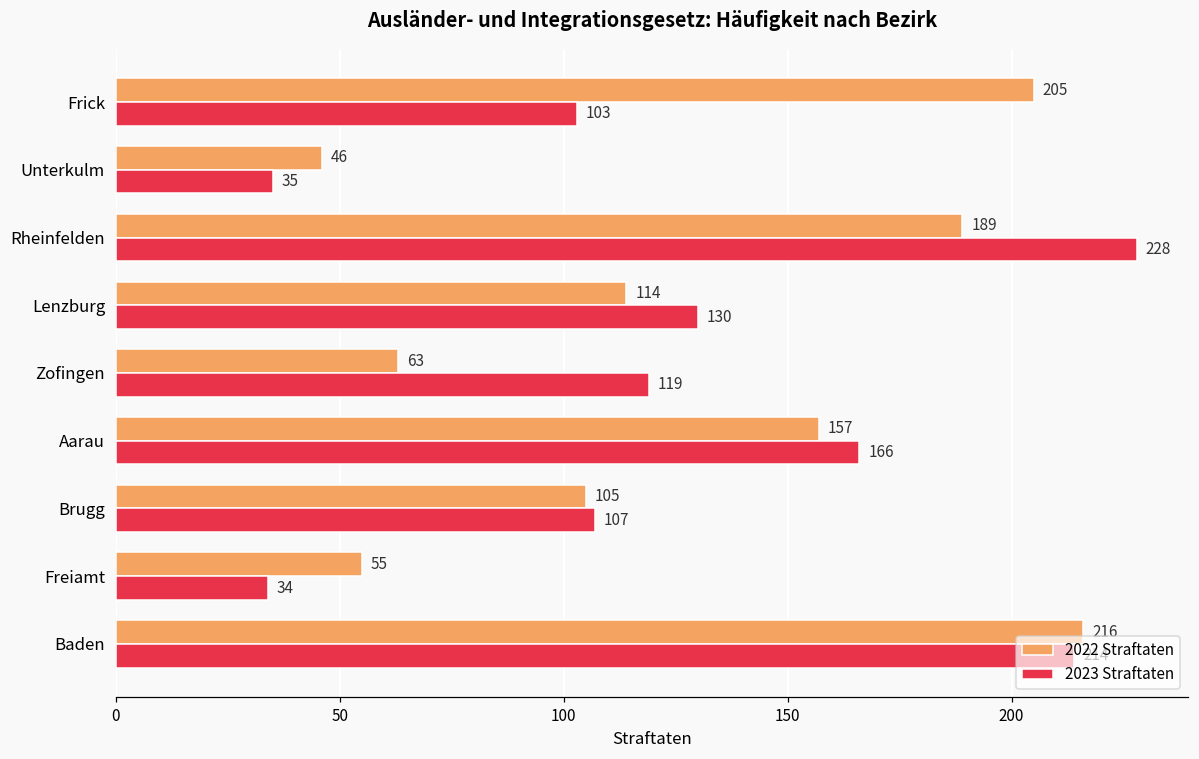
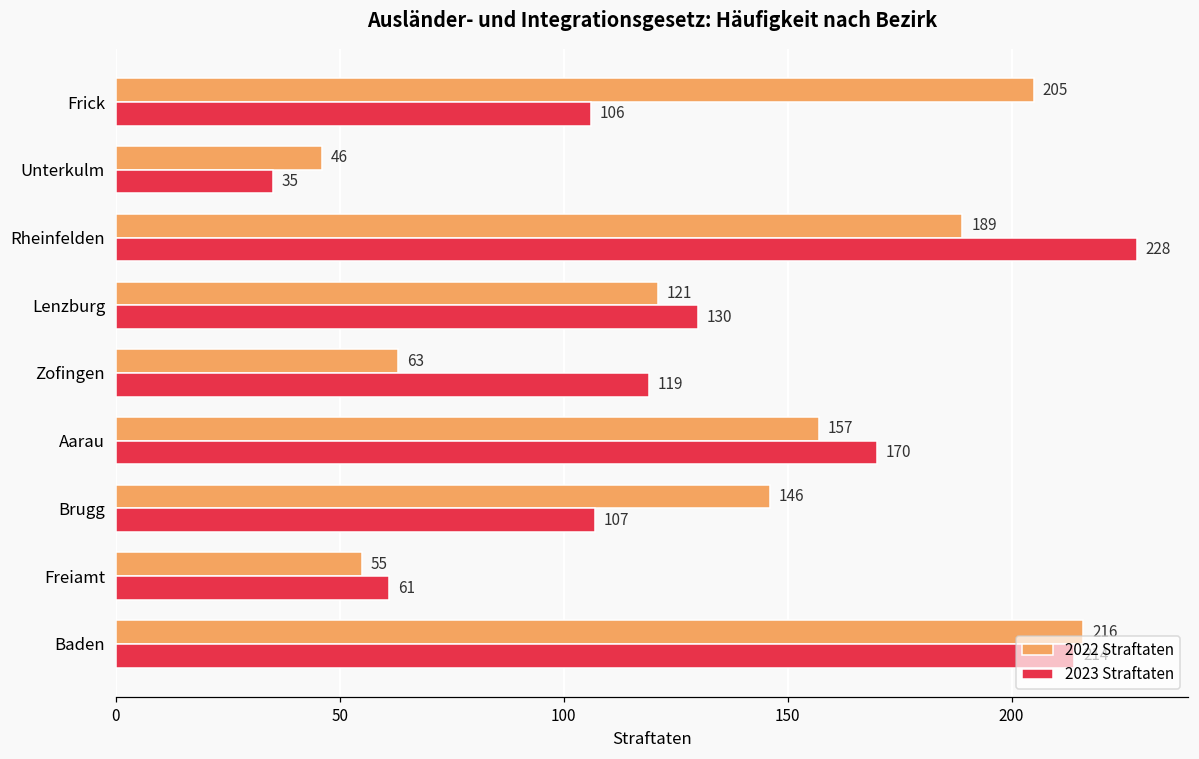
2023 Straftaten, Frick: 103 -> 106
2022 Straftaten, Lenzburg: 114 -> 121
2023 Straftaten, Aarau: 166 -> 170
2022 Straftaten, Brugg: 105 -> 146
2023 Straftaten, Freiamt: 34 -> 61
